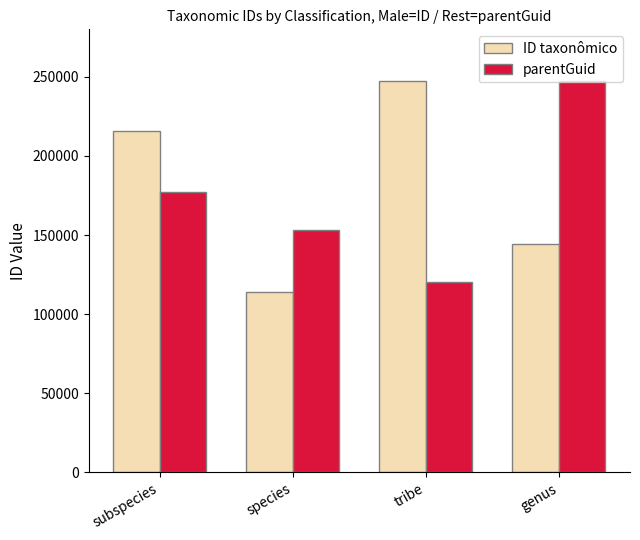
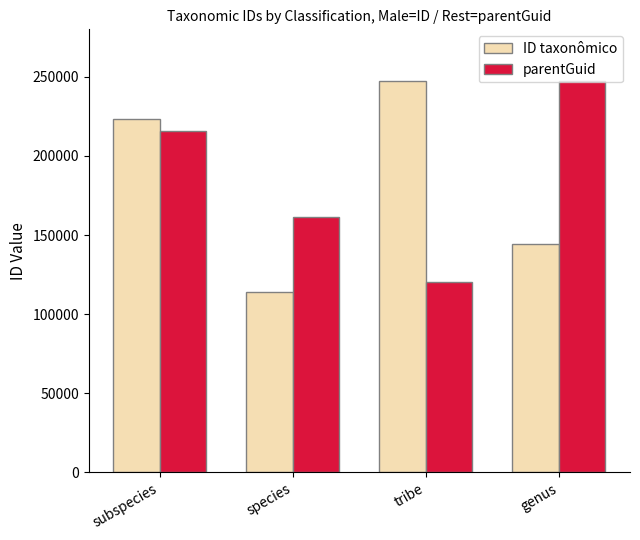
ID taxonômico, subspecies: 216000 -> 223000
parentGuid, subspecies: 177000 -> 216000
parentGuid, species: 153000 -> 161000
